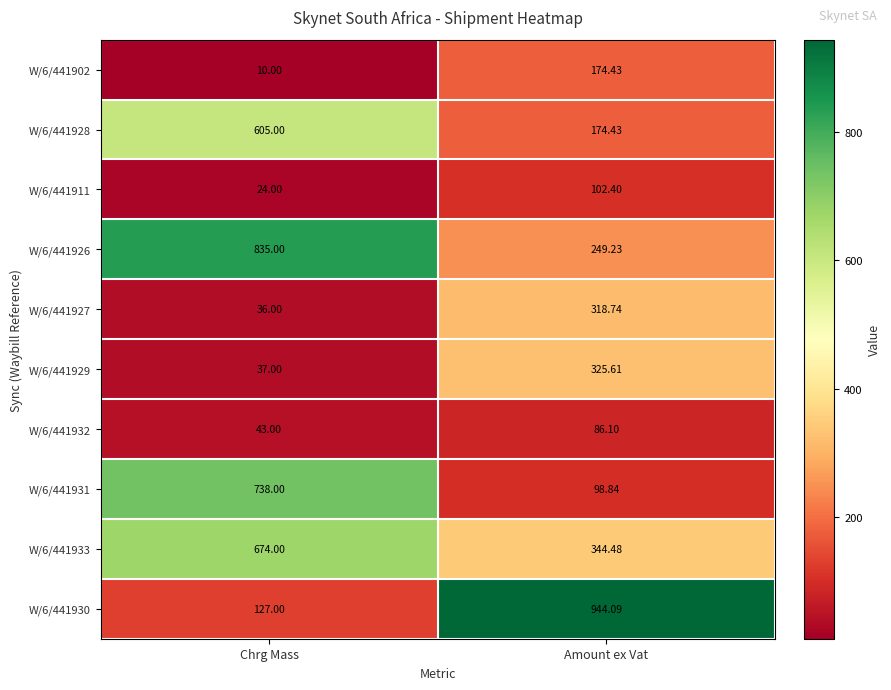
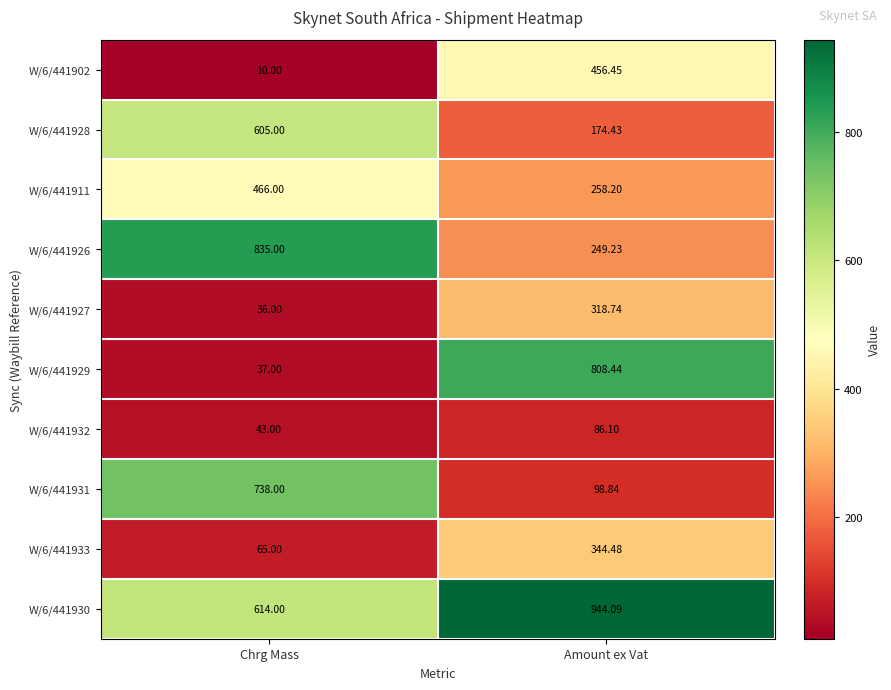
W/6/441902, Amount ex Vat: 174.43 -> 456.45
W/6/441911, Chrg Mass: 24.00 -> 466.00
W/6/441911, Amount ex Vat: 102.40 -> 258.20
W/6/441929, Amount ex Vat: 325.61 -> 808.44
W/6/441933, Chrg Mass: 674.00 -> 65.00
W/6/441930, Chrg Mass: 127.00 -> 614.00
